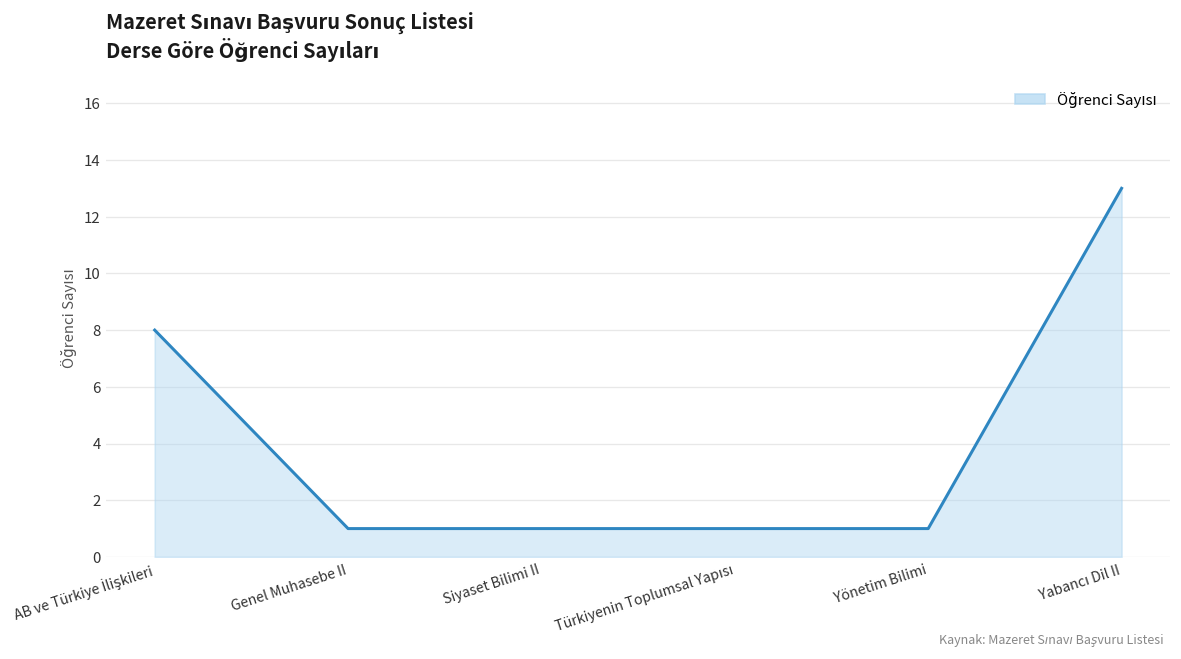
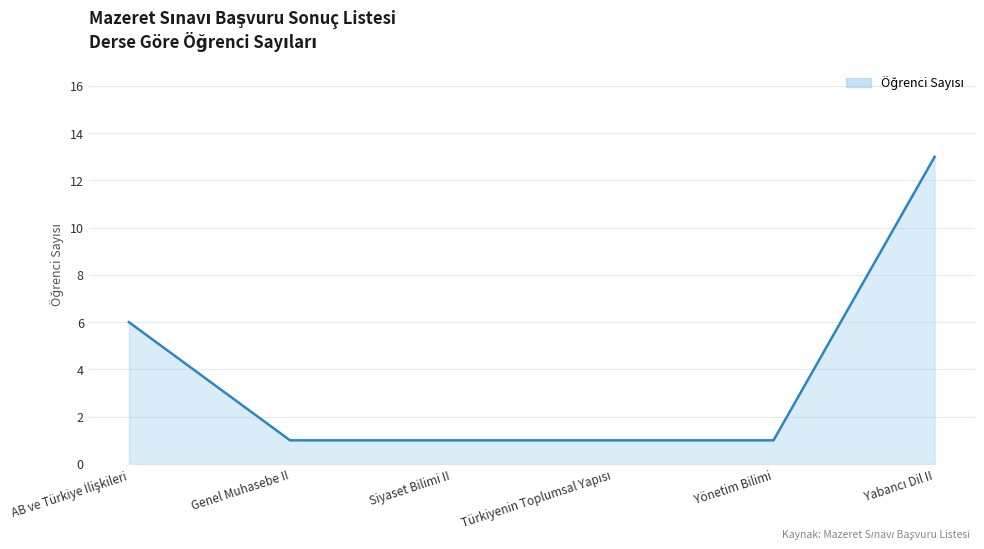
AB ve Türkiye İlişkileri: 8 -> 6
